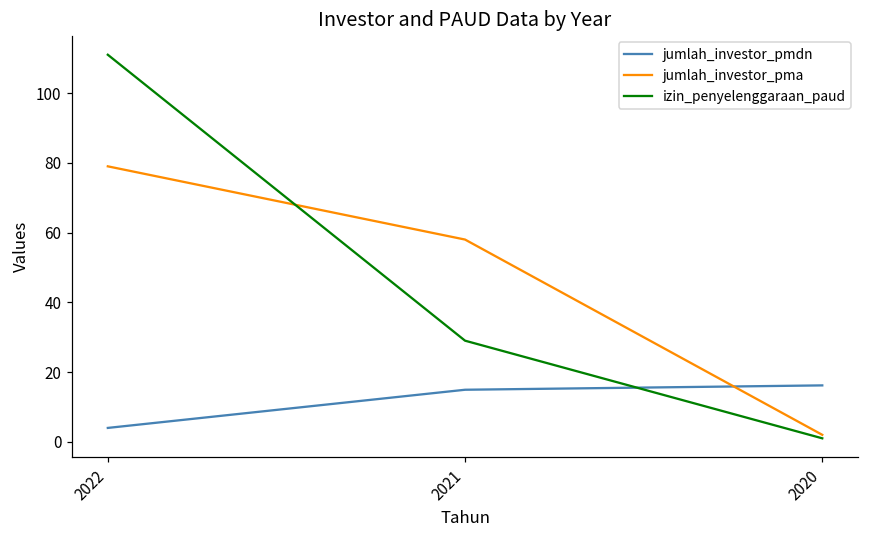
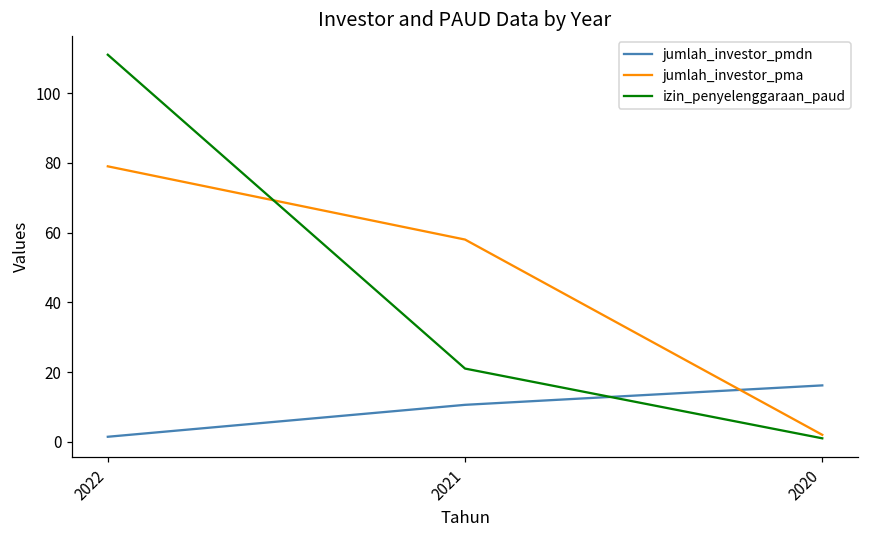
jumlah_investor_pmdn, 2022: 4 -> 1
jumlah_investor_pmdn, 2021: 15 -> 11
izin_penyelenggaraan_paud, 2021: 29 -> 21
